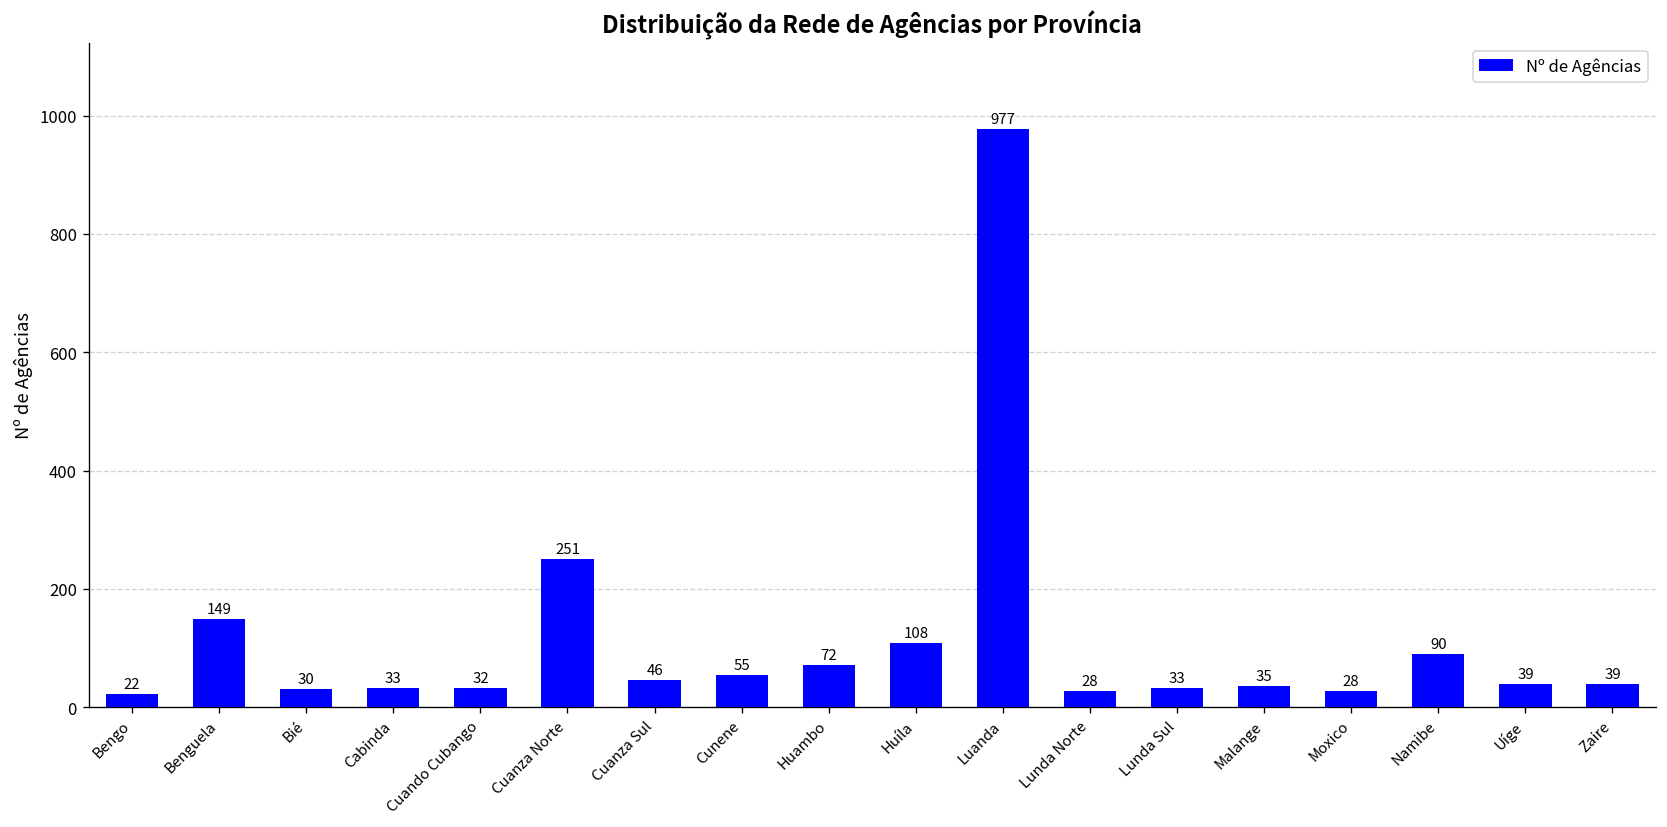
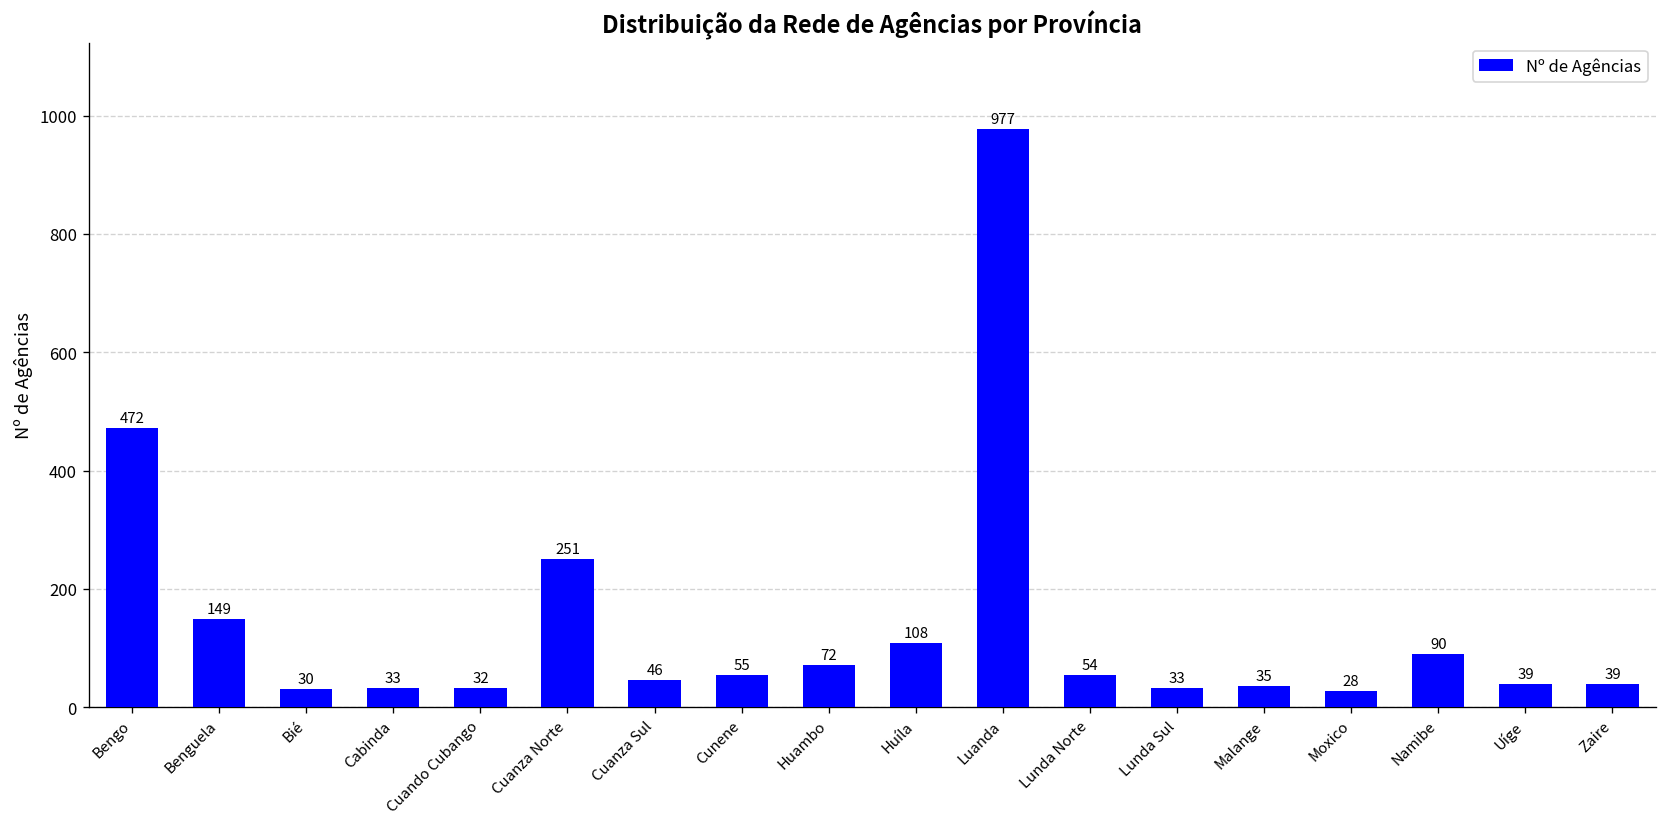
Bengo: 22 -> 472
Lunda Norte: 28 -> 54
